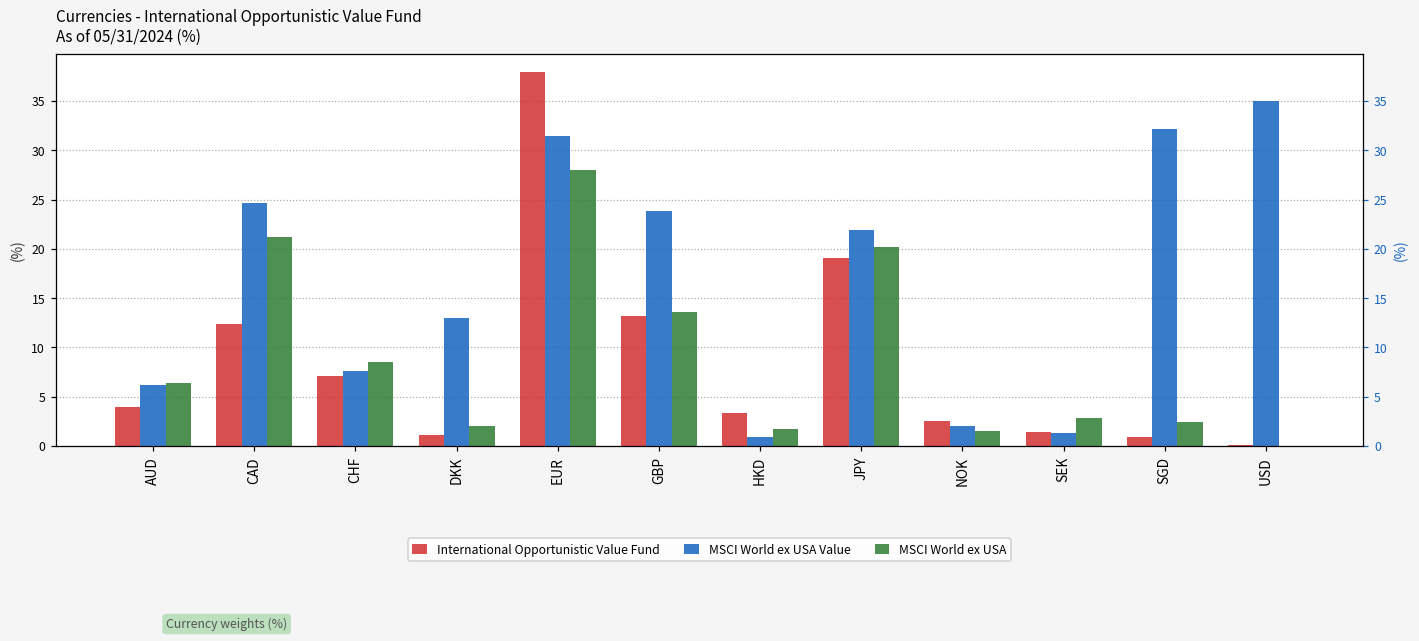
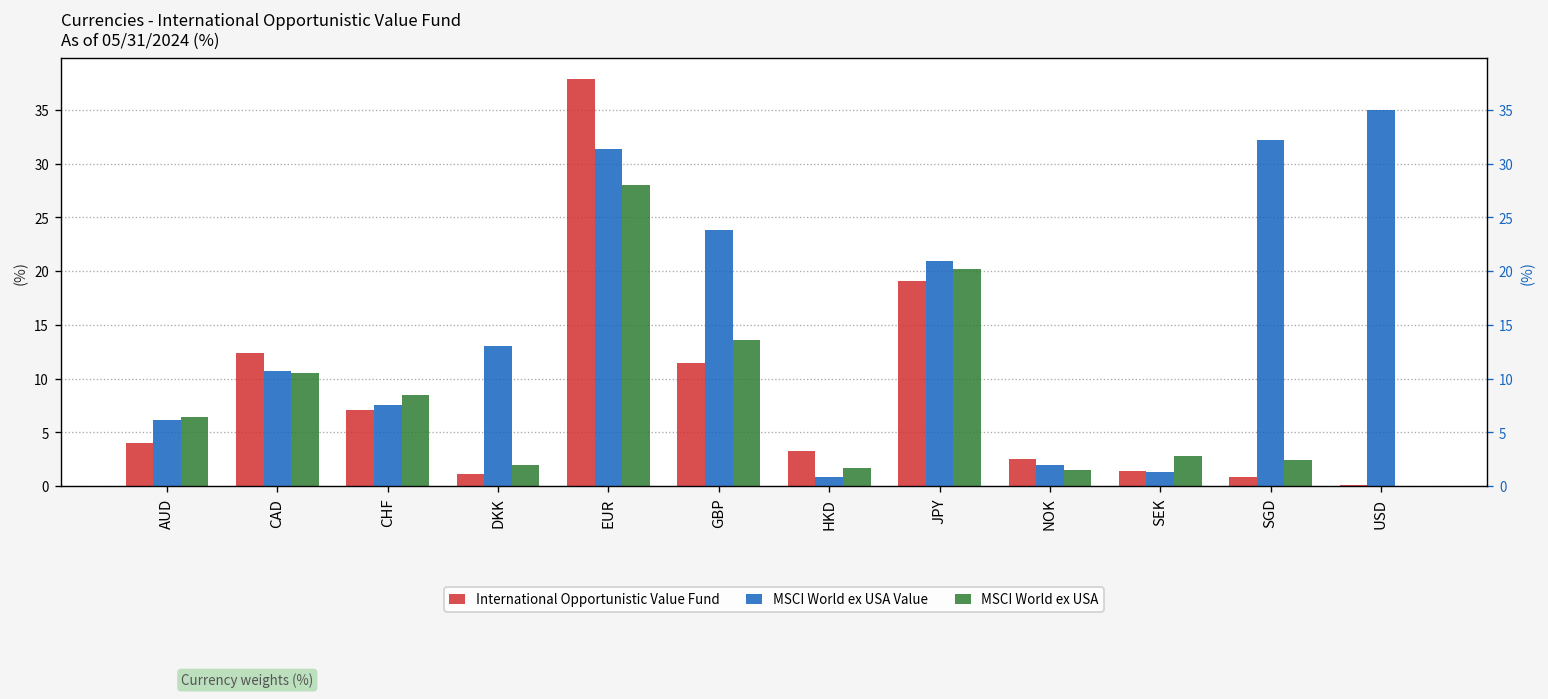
MSCI World ex USA Value, CAD: 25 -> 11
MSCI World ex USA, CAD: 21 -> 11
International Opportunistic Value Fund, GBP: 13 -> 12
MSCI World ex USA Value, JPY: 22 -> 21
